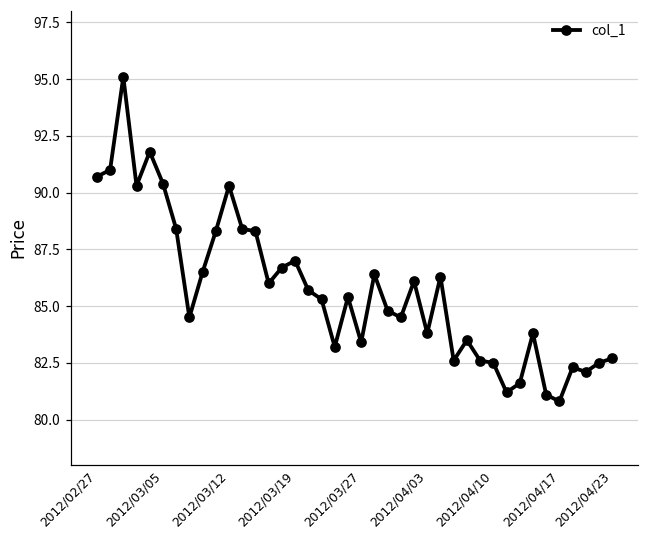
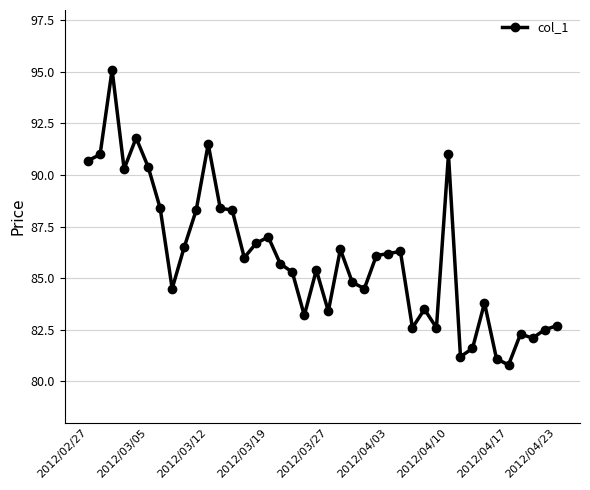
2012/03/12: 90.3 -> 91.5
2012/04/03: 83.8 -> 86.2
2012/04/10: 82.5 -> 91.0
